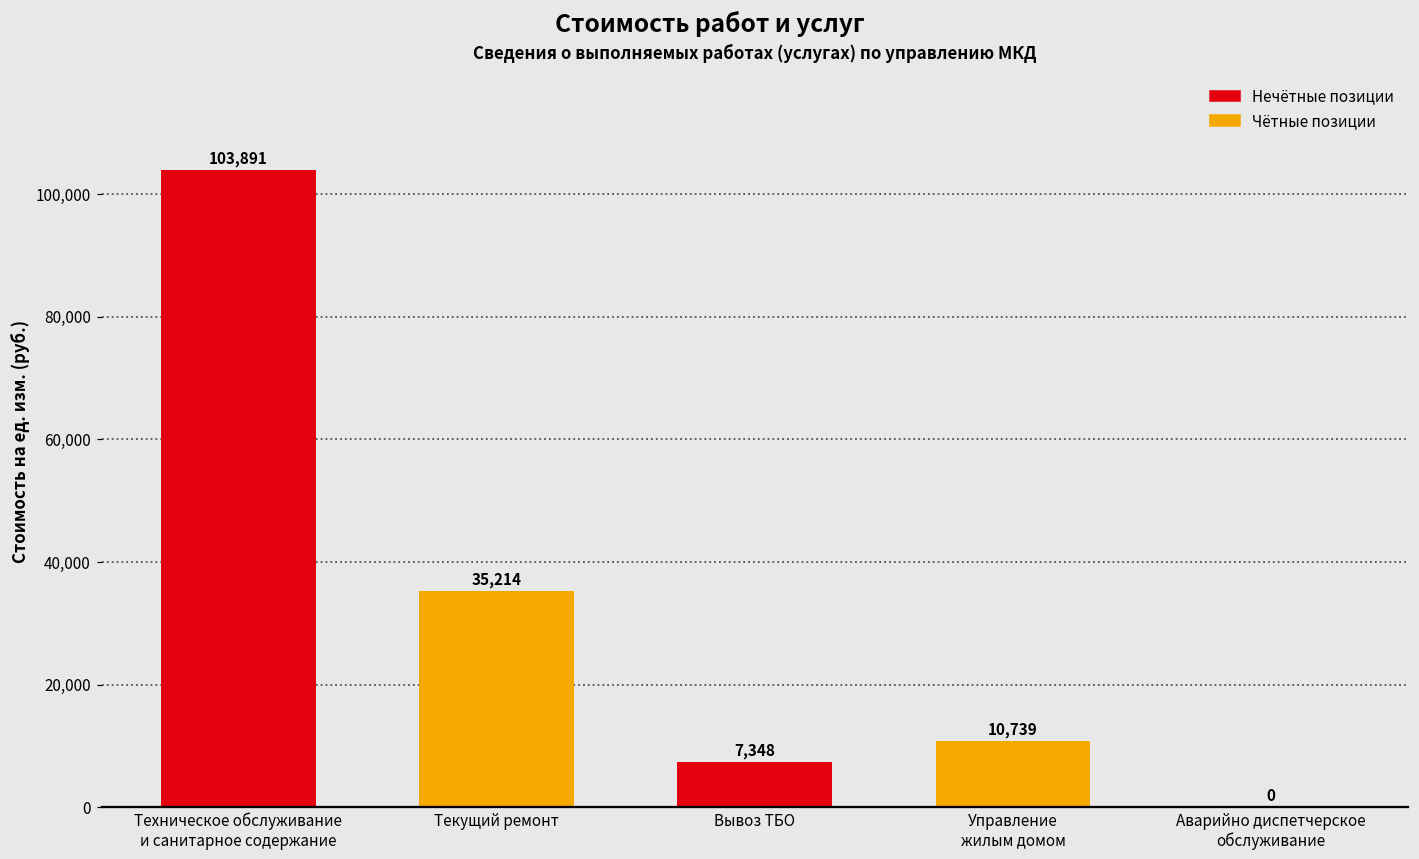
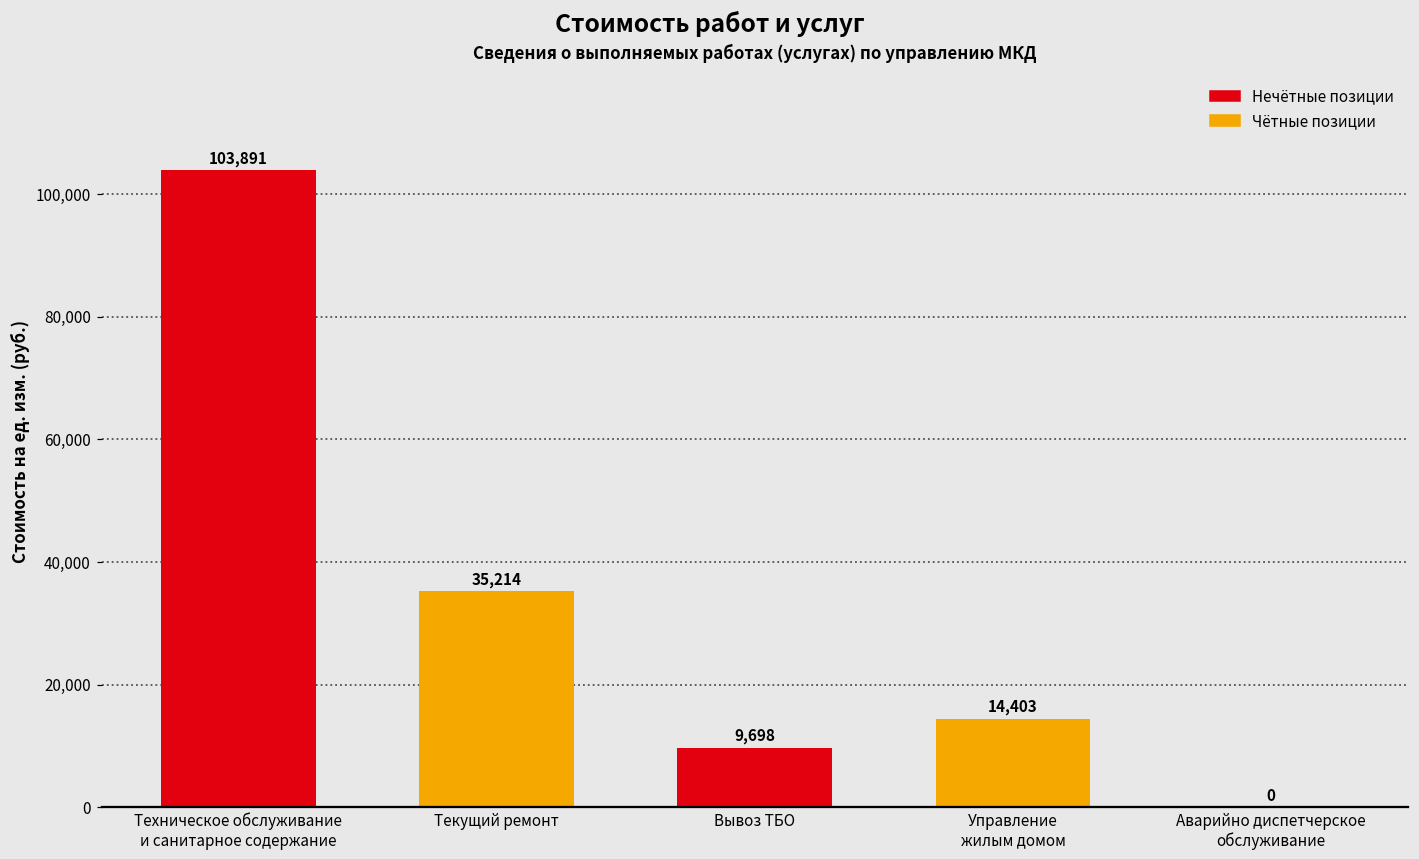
Вывоз ТБО: 7,348 -> 9,698
Управление жилым домом: 10,739 -> 14,403
